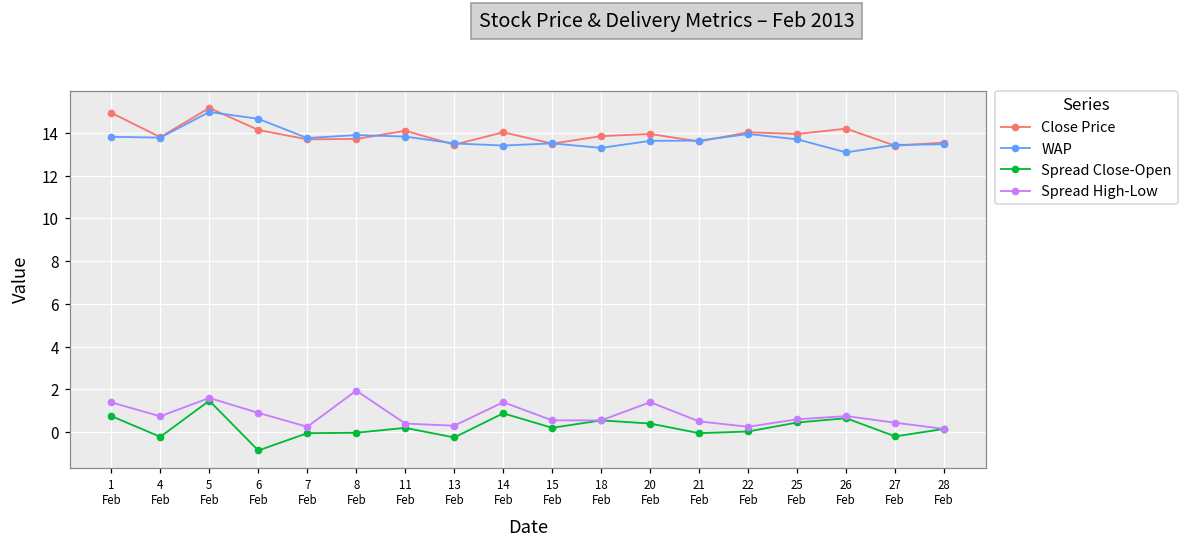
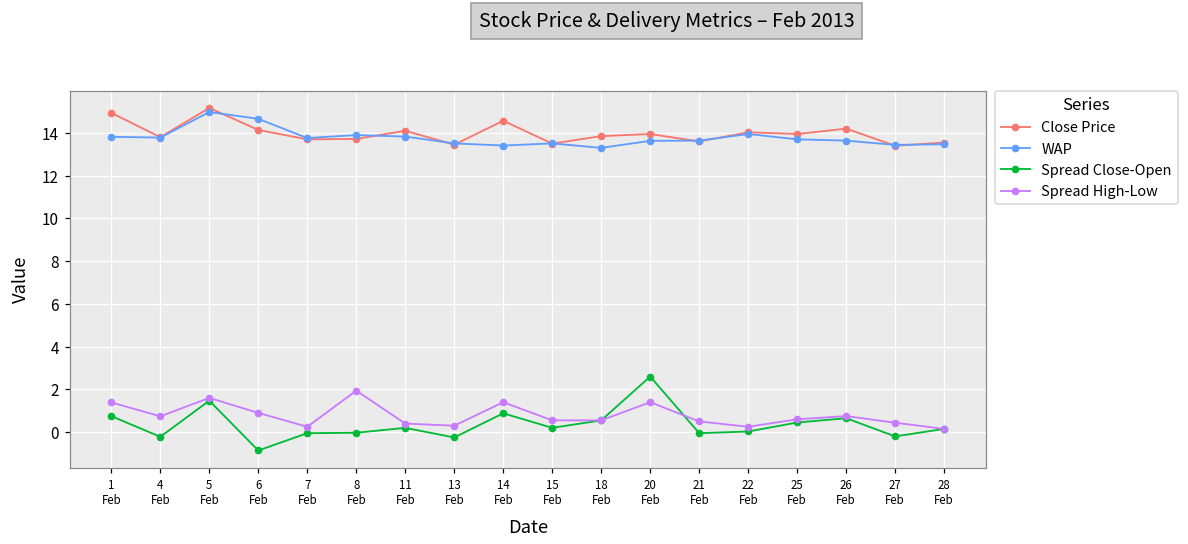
Close Price, 14 Feb: 14.0 -> 14.6
Spread Close-Open, 20 Feb: 0.4 -> 2.6
WAP, 26 Feb: 13.1 -> 13.6
